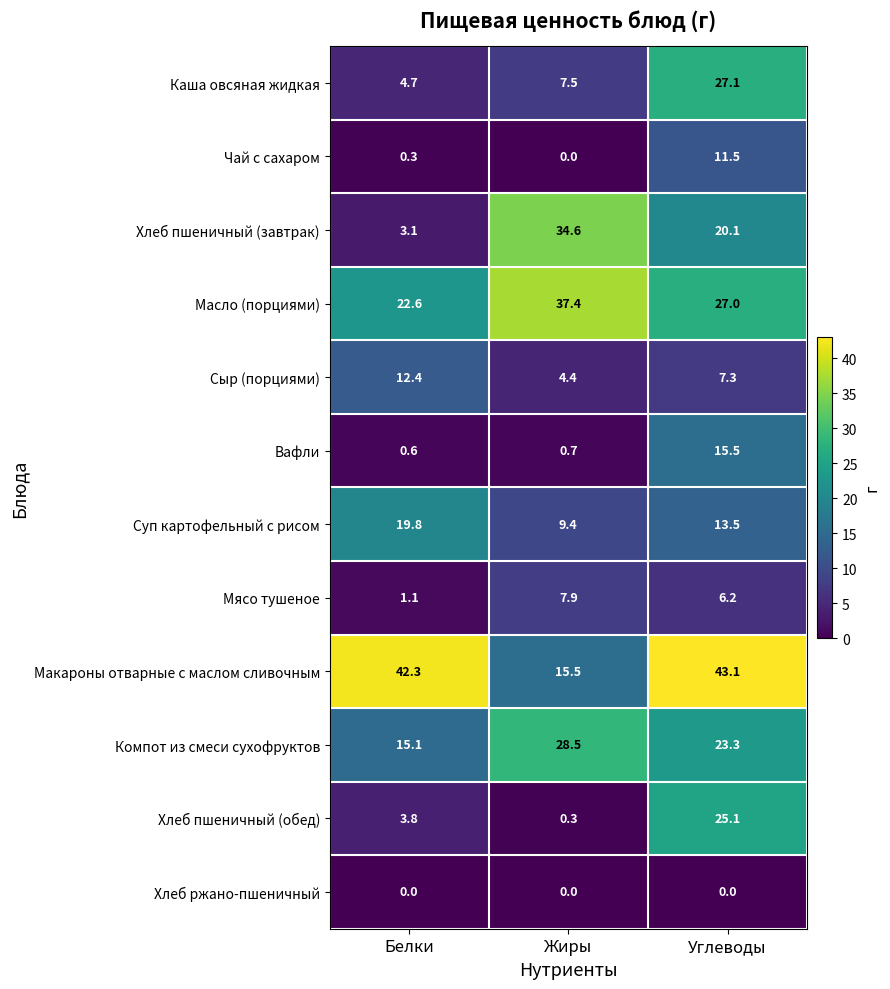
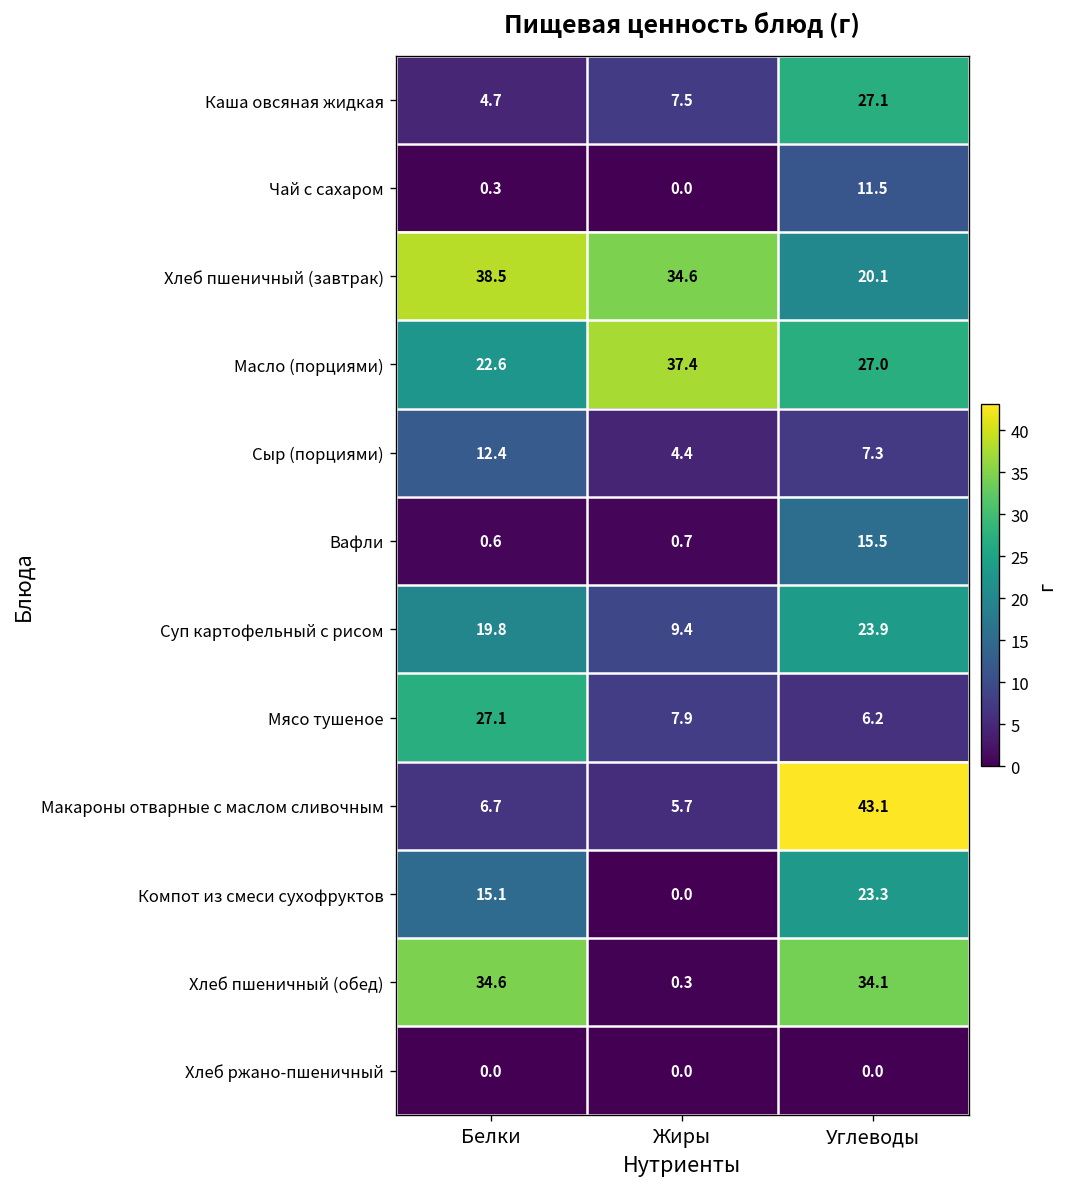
Хлеб пшеничный (завтрак), Белки: 3.1 -> 38.5
Суп картофельный с рисом, Углеводы: 13.5 -> 23.9
Мясо тушеное, Белки: 1.1 -> 27.1
Макароны отварные с маслом сливочным, Белки: 42.3 -> 6.7
Макароны отварные с маслом сливочным, Жиры: 15.5 -> 5.7
Компот из смеси сухофруктов, Жиры: 28.5 -> 0.0
Хлеб пшеничный (обед), Белки: 3.8 -> 34.6
Хлеб пшеничный (обед), Углеводы: 25.1 -> 34.1
